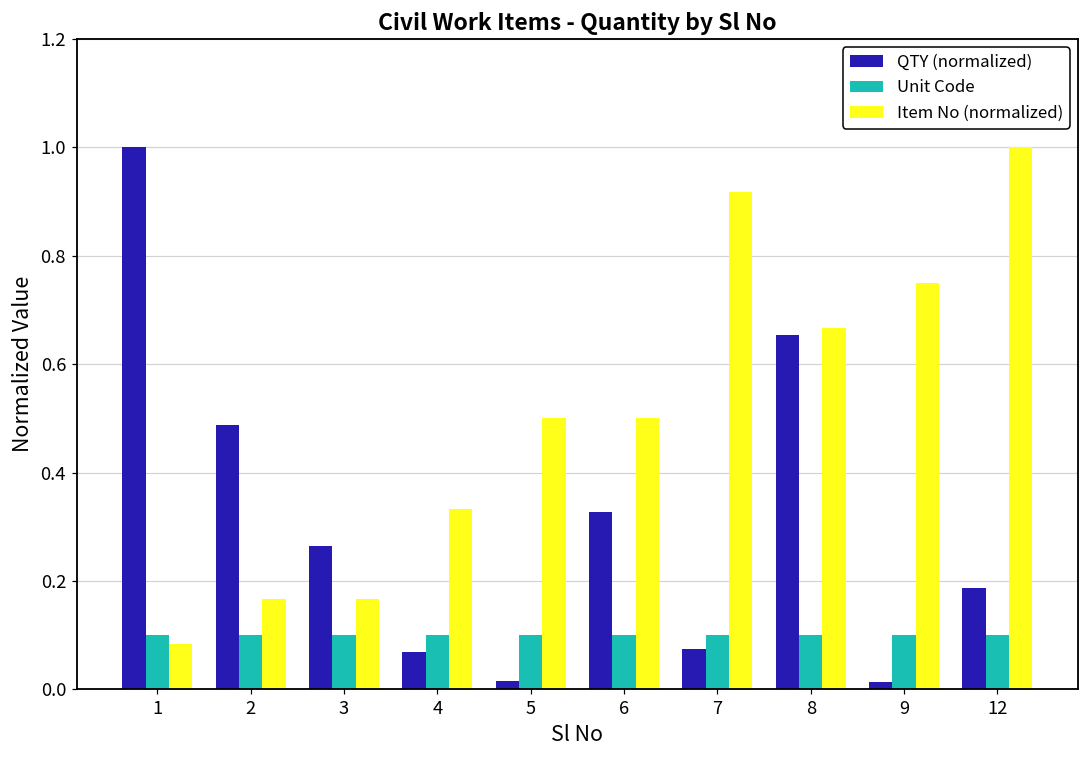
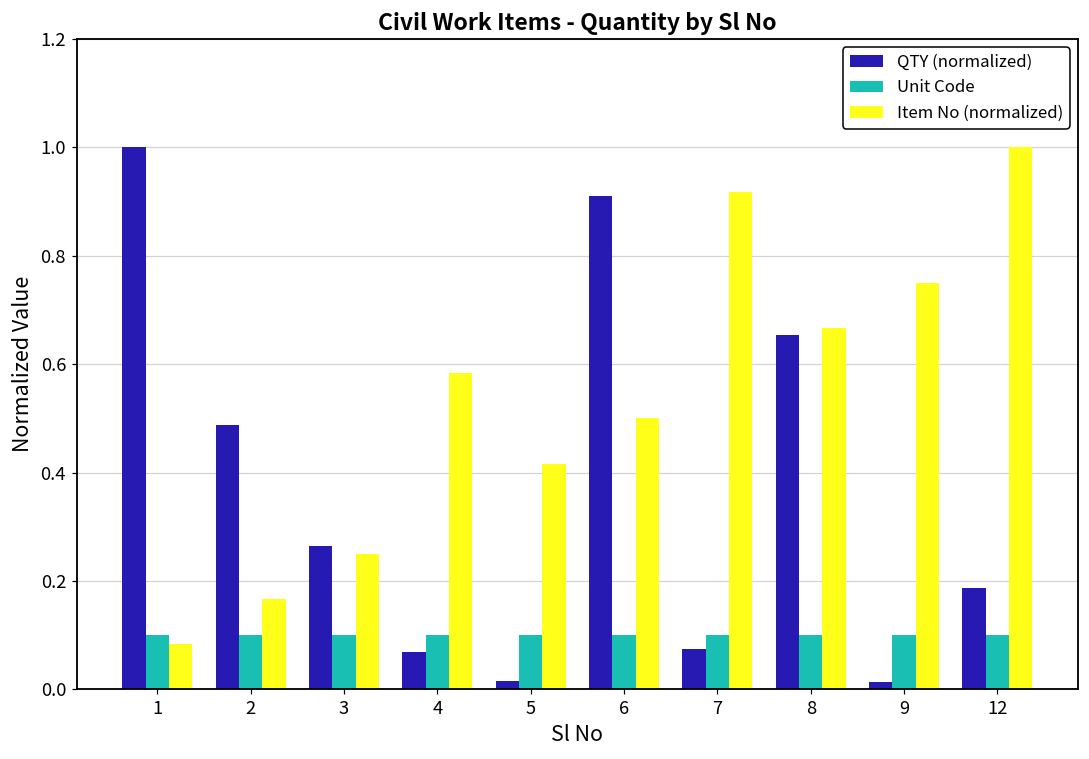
Item No (normalized), 3: 0.17 -> 0.25
Item No (normalized), 4: 0.33 -> 0.58
Item No (normalized), 5: 0.50 -> 0.42
QTY (normalized), 6: 0.33 -> 0.91
